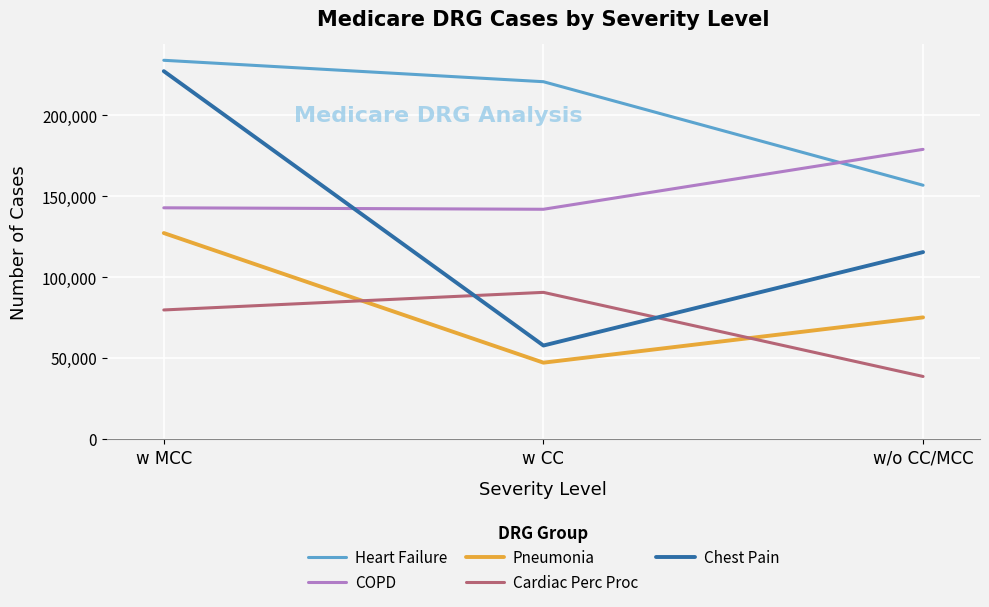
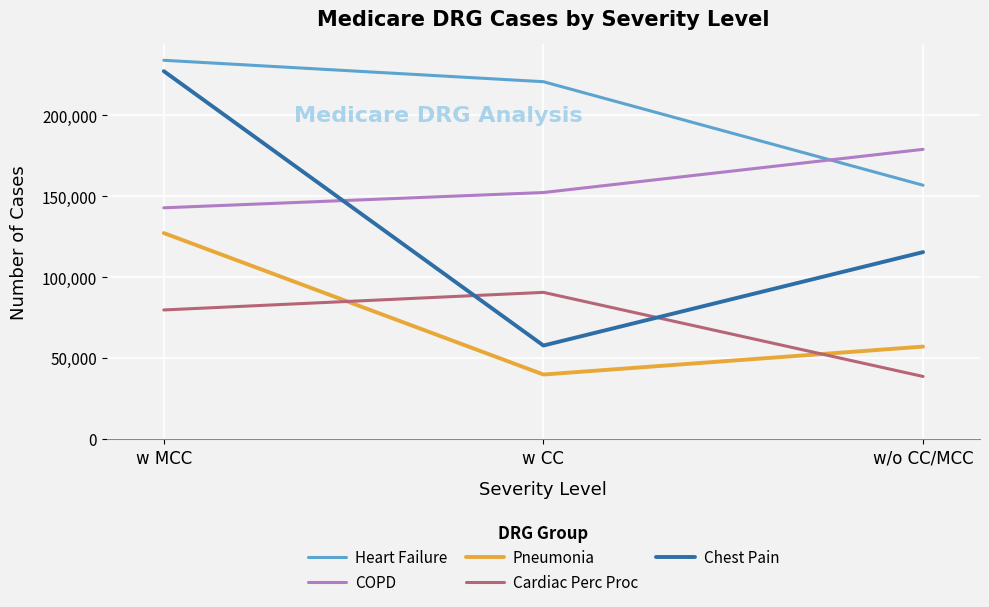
COPD, w CC: 142,000 -> 152,000
Pneumonia, w CC: 47,000 -> 40,000
Pneumonia, w/o CC/MCC: 75,000 -> 57,000
